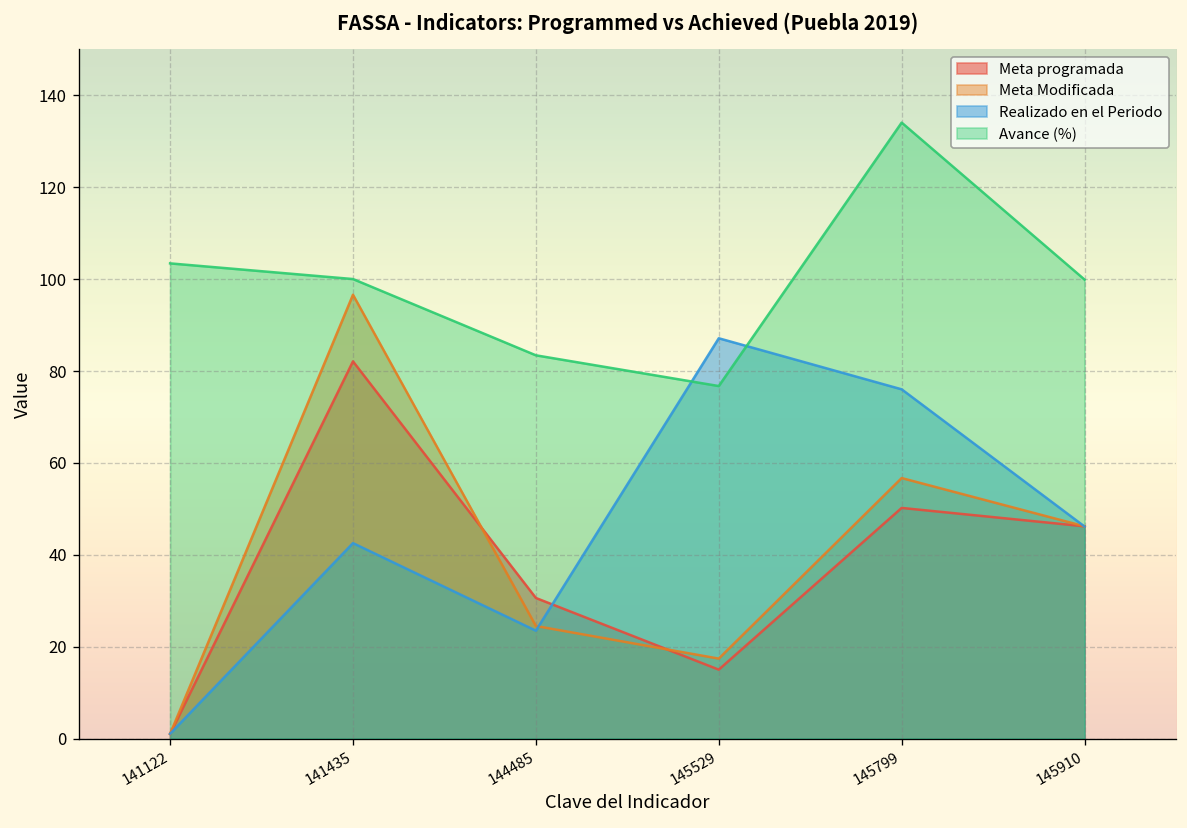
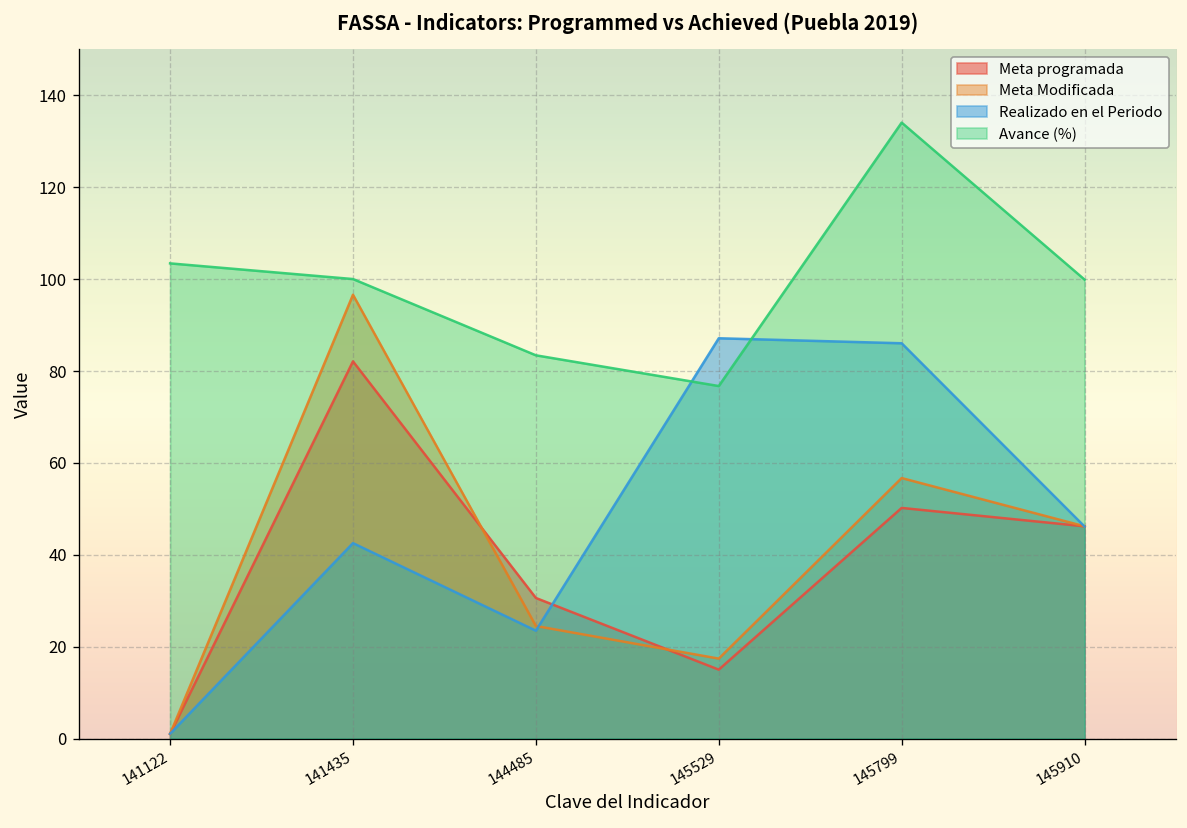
Realizado en el Periodo, 145799: 76 -> 86
